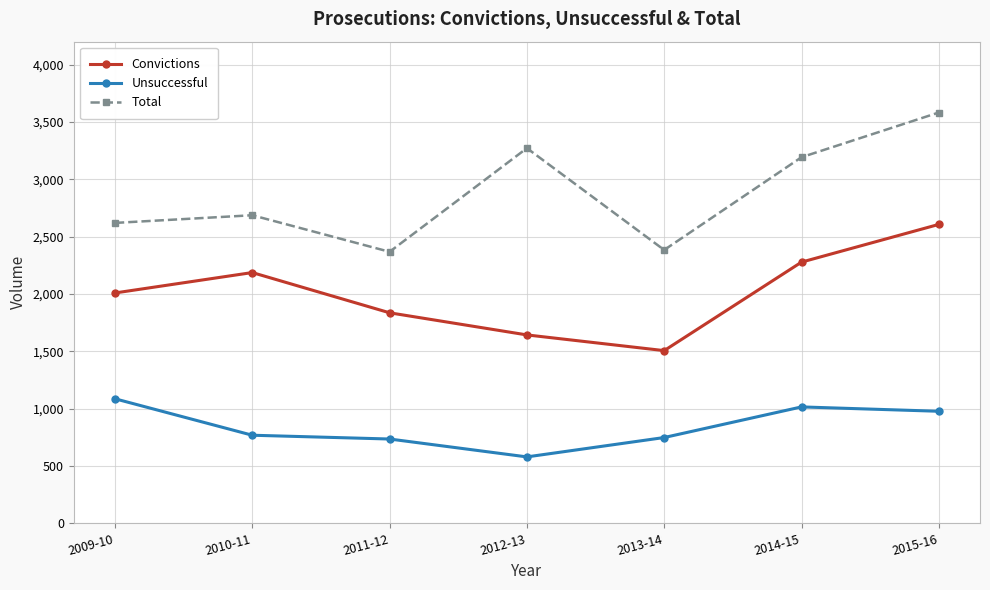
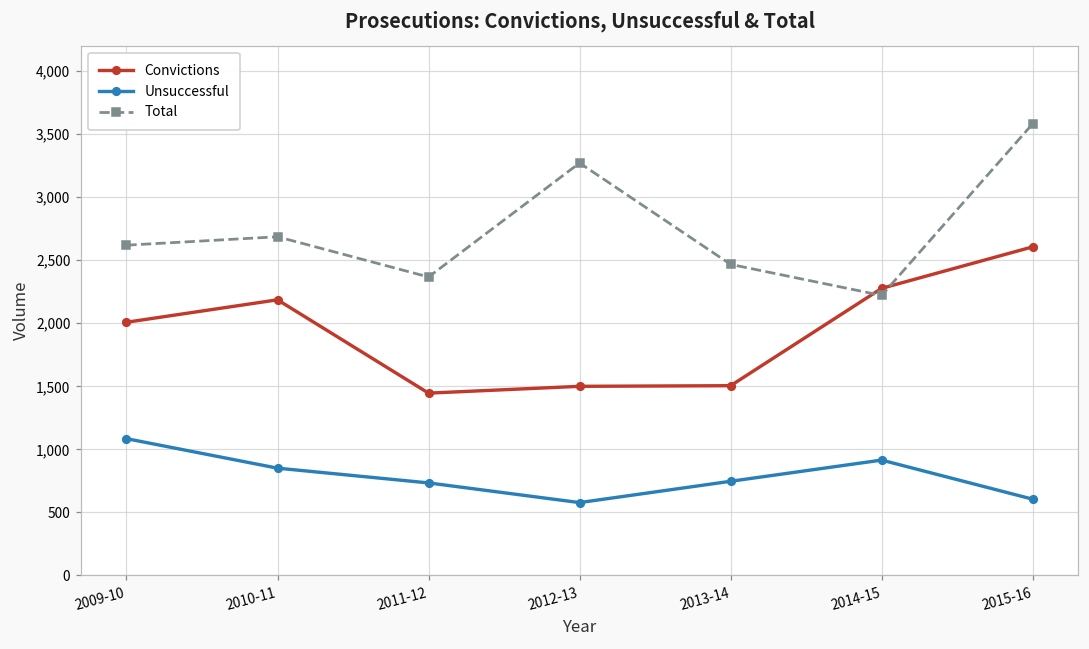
Unsuccessful, 2010-11: 770 -> 850
Convictions, 2011-12: 1,840 -> 1,450
Convictions, 2012-13: 1,640 -> 1,500
Total, 2013-14: 2,380 -> 2,470
Unsuccessful, 2014-15: 1,010 -> 920
Total, 2014-15: 3,190 -> 2,220
Unsuccessful, 2015-16: 980 -> 610
